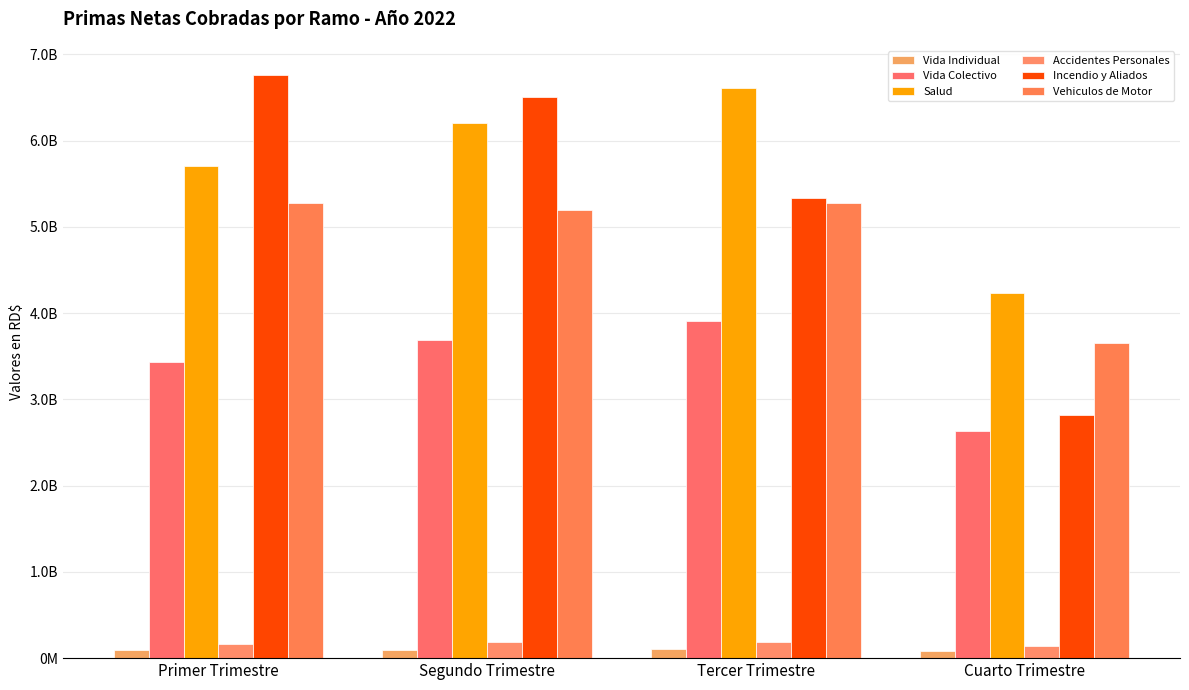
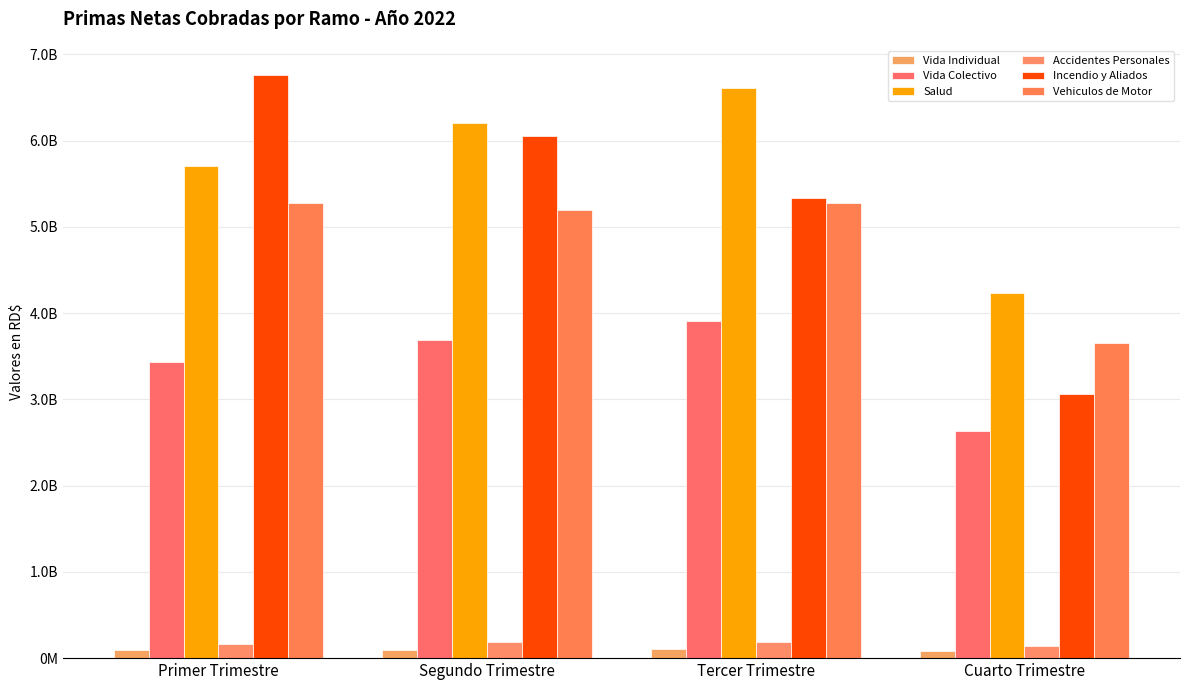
Incendio y Aliados, Segundo Trimestre: 6500000000 -> 6100000000
Incendio y Aliados, Cuarto Trimestre: 2800000000 -> 3100000000
